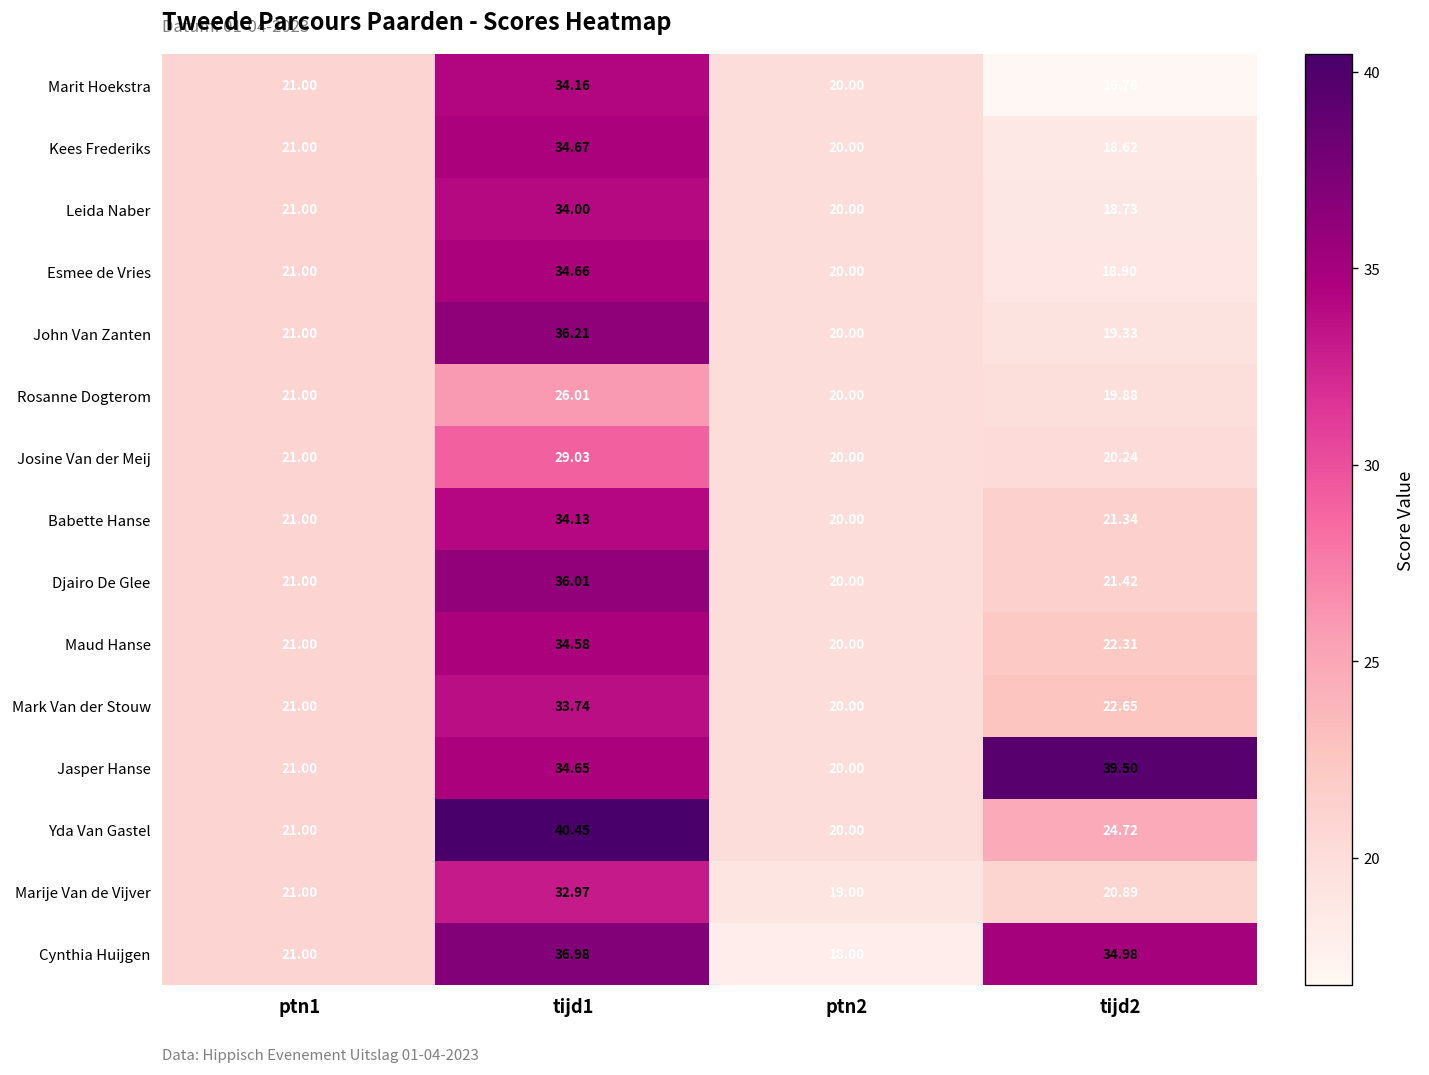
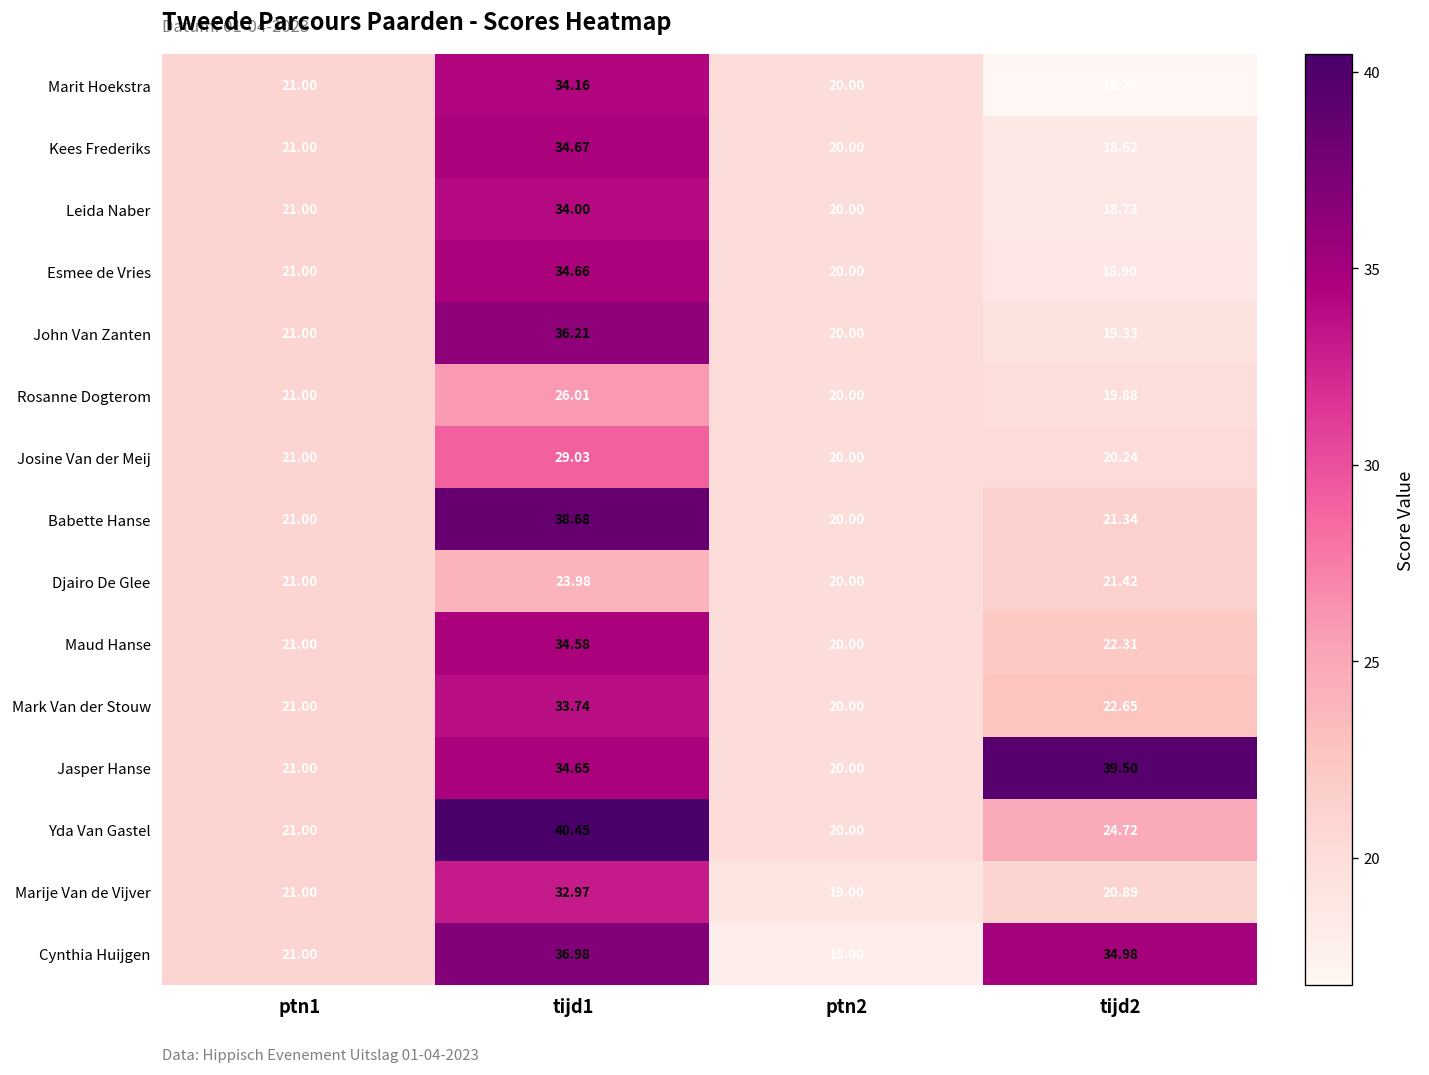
Babette Hanse, tijd1: 34.13 -> 38.68
Djairo De Glee, tijd1: 36.01 -> 23.98
